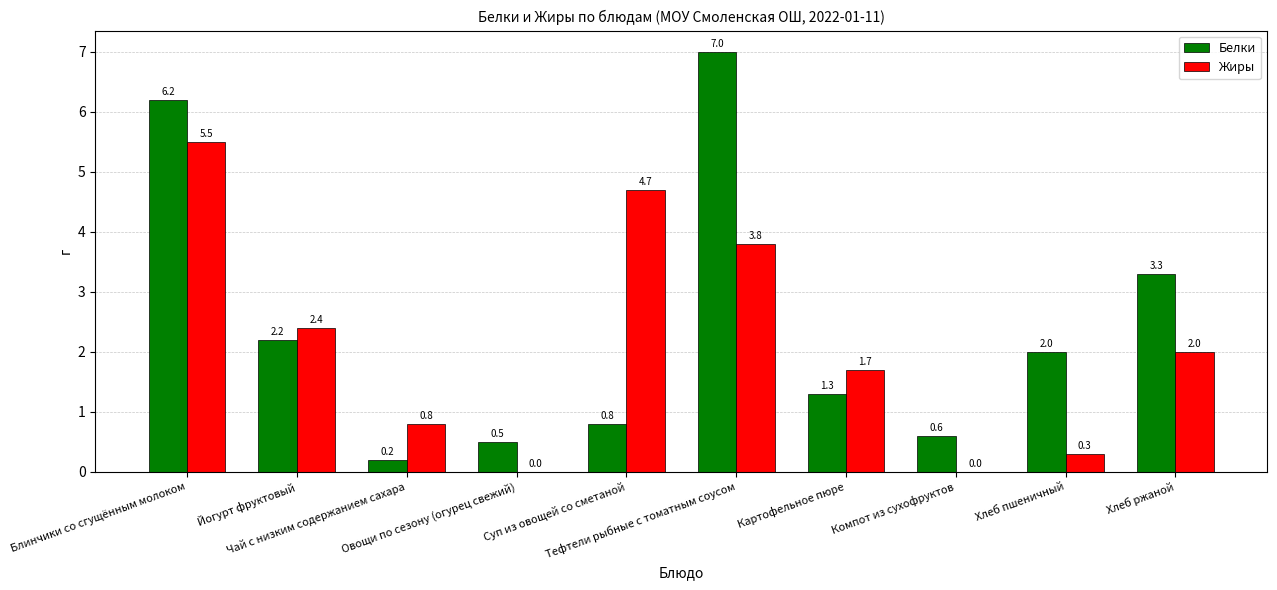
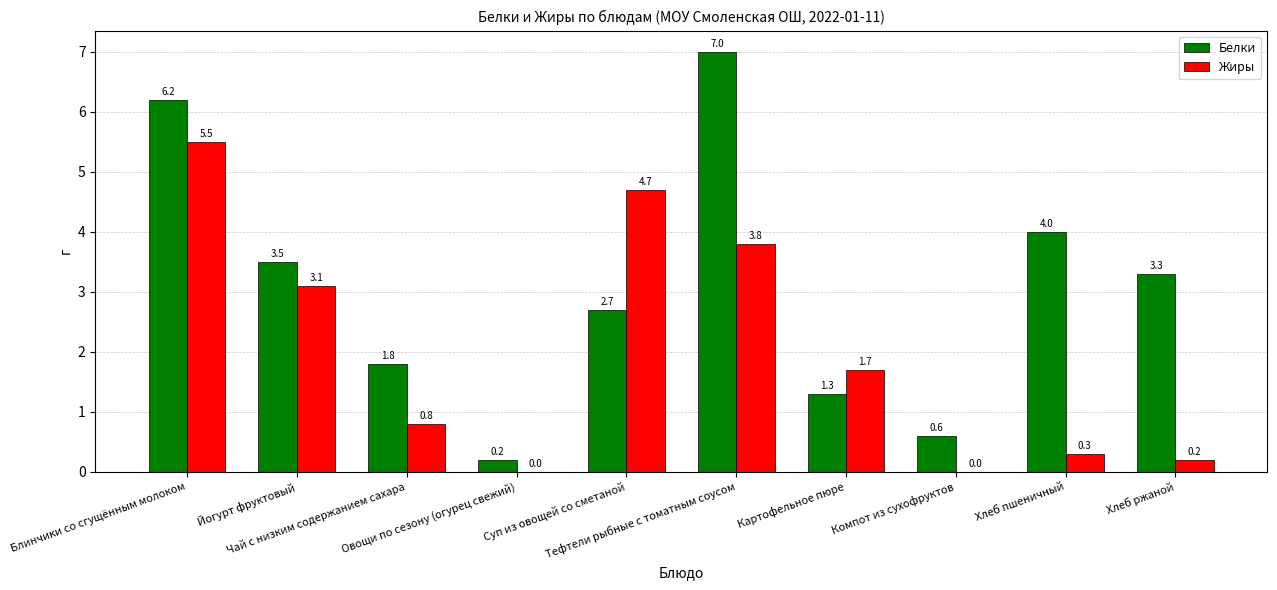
Белки, Йогурт фруктовый: 2.2 -> 3.5
Жиры, Йогурт фруктовый: 2.4 -> 3.1
Белки, Чай с низким содержанием сахара: 0.2 -> 1.8
Белки, Овощи по сезону (огурец свежий): 0.5 -> 0.2
Белки, Суп из овощей со сметаной: 0.8 -> 2.7
Белки, Хлеб пшеничный: 2.0 -> 4.0
Жиры, Хлеб ржаной: 2.0 -> 0.2
